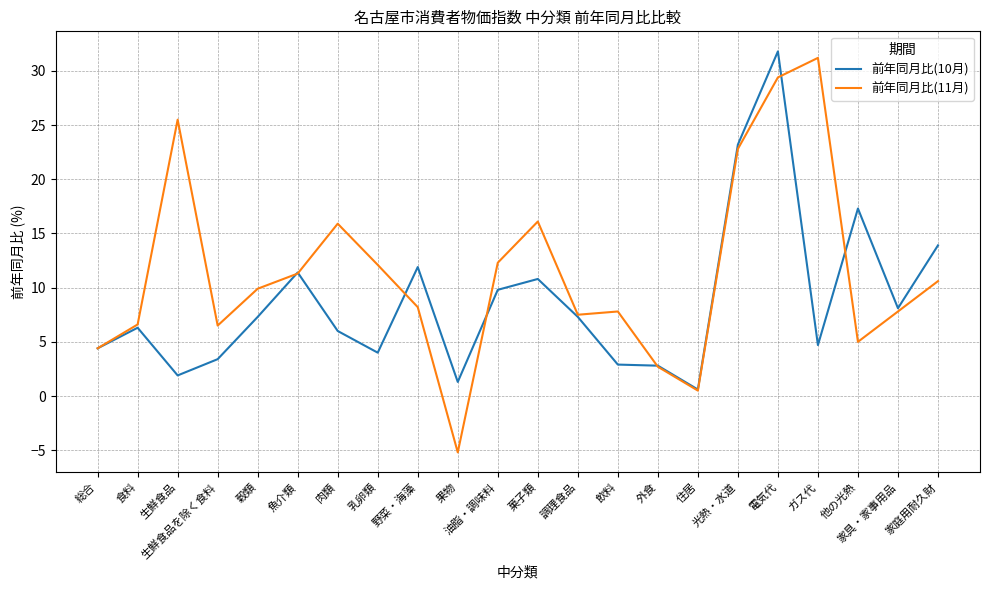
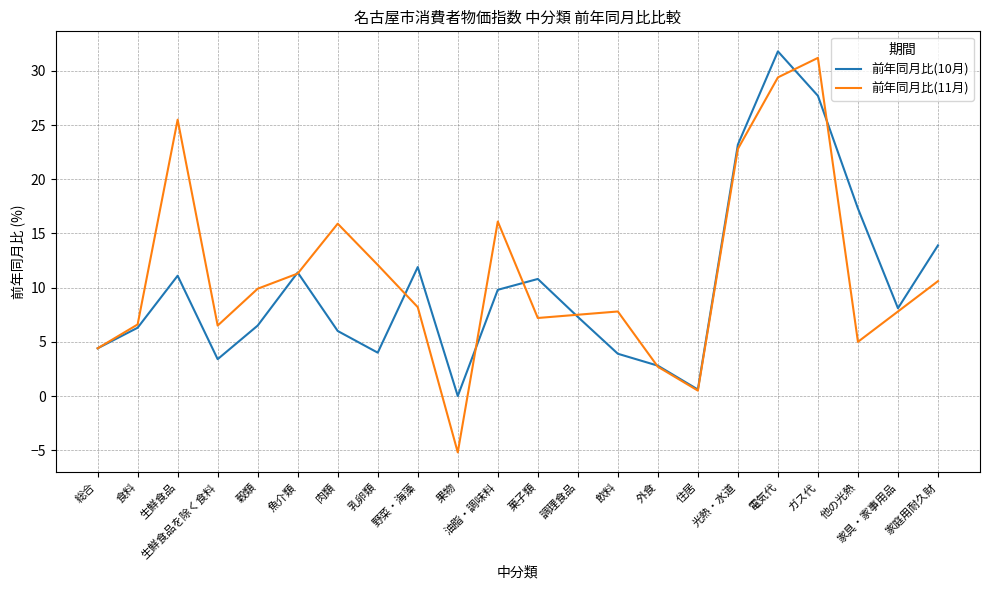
前年同月比(10月), 生鮮食品: 1.9 -> 11.1
前年同月比(10月), 穀類: 7.3 -> 6.5
前年同月比(10月), 果物: 1.3 -> 0.0
前年同月比(11月), 油脂・調味料: 12.3 -> 16.1
前年同月比(11月), 菓子類: 16.1 -> 7.2
前年同月比(10月), 飲料: 2.9 -> 3.9
前年同月比(10月), ガス代: 4.7 -> 27.7
